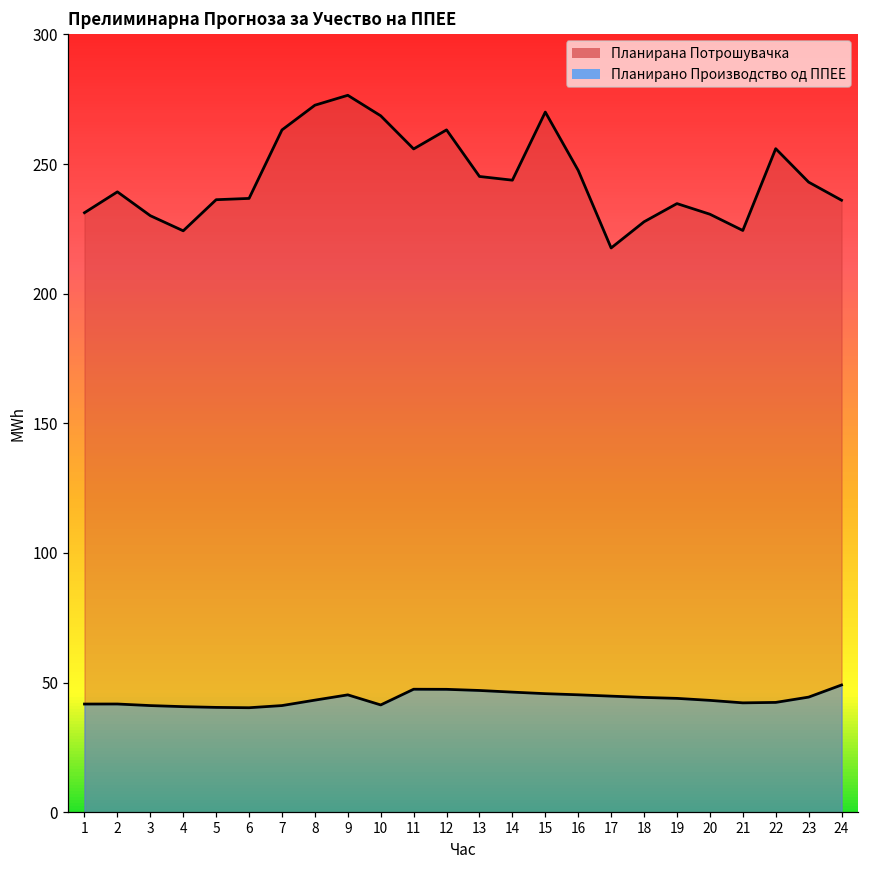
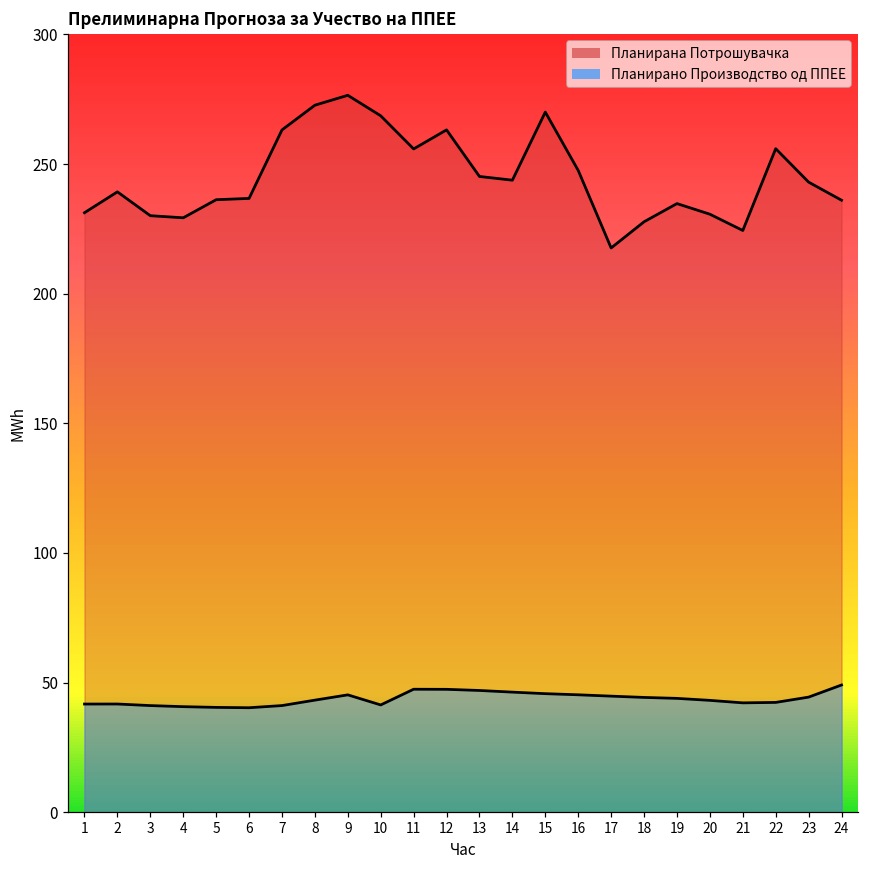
Планирана Потрошувачка, 4: 224 -> 229
